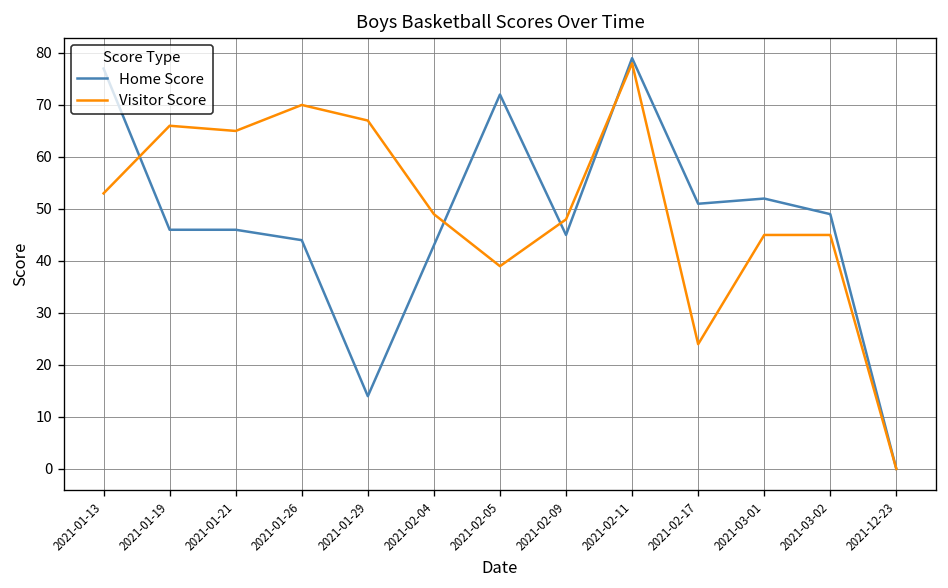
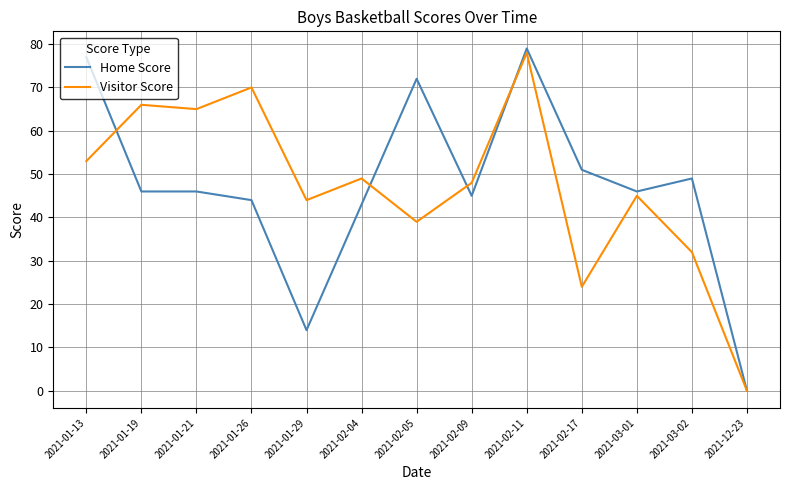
Visitor Score, 2021-01-29: 67 -> 44
Home Score, 2021-03-01: 52 -> 46
Visitor Score, 2021-03-02: 45 -> 32
